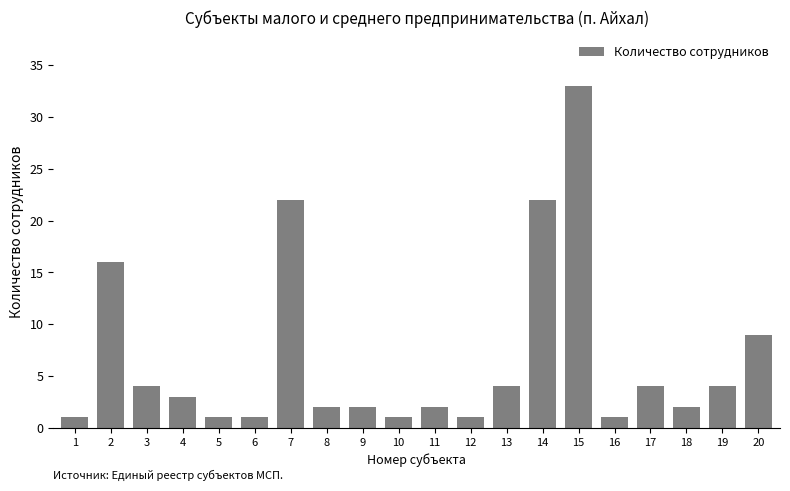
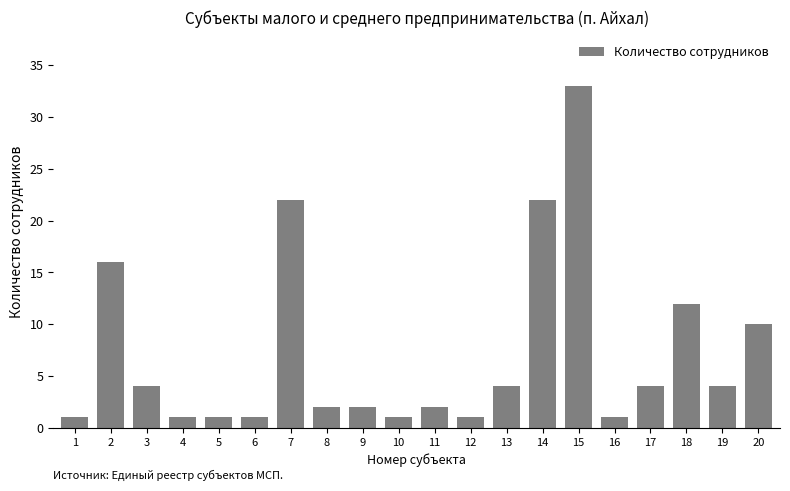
4: 3 -> 1
18: 2 -> 12
20: 9 -> 10
